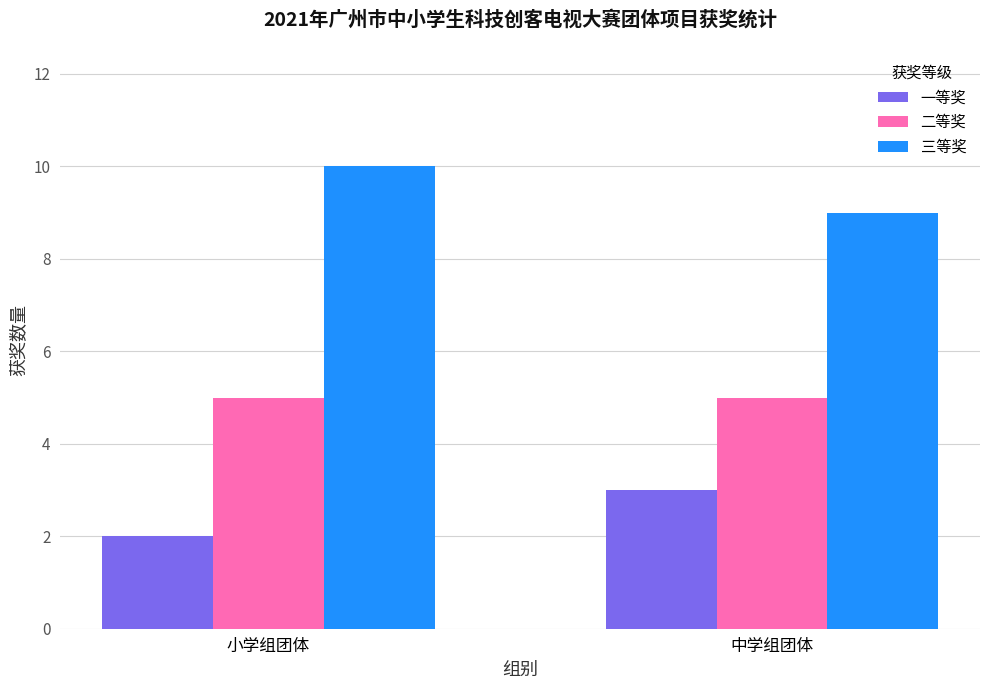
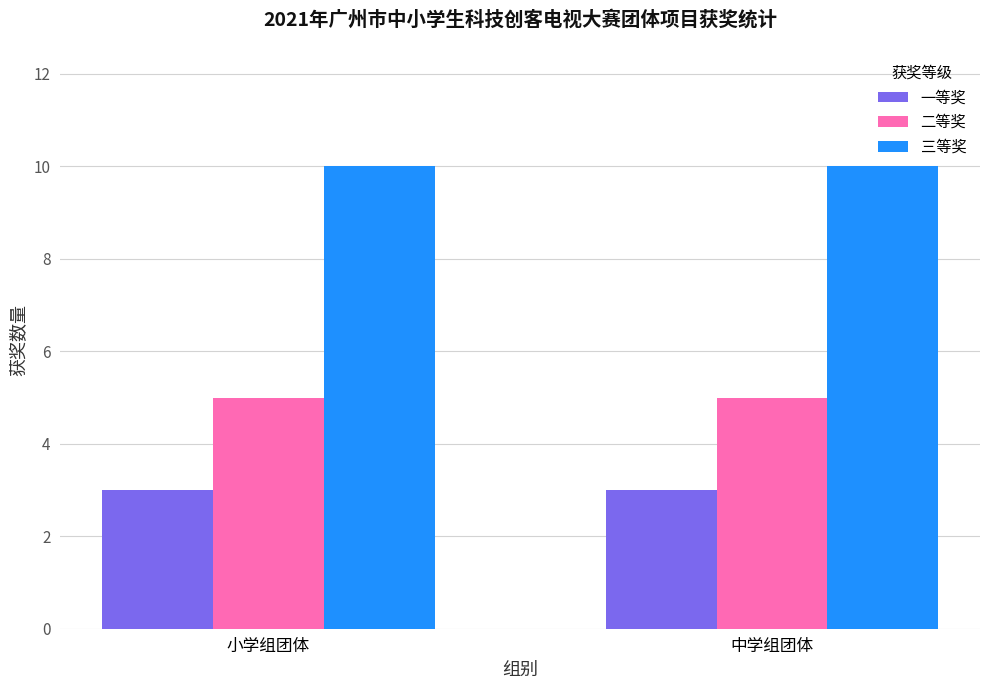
一等奖, 小学组团体: 2 -> 3
三等奖, 中学组团体: 9 -> 10
